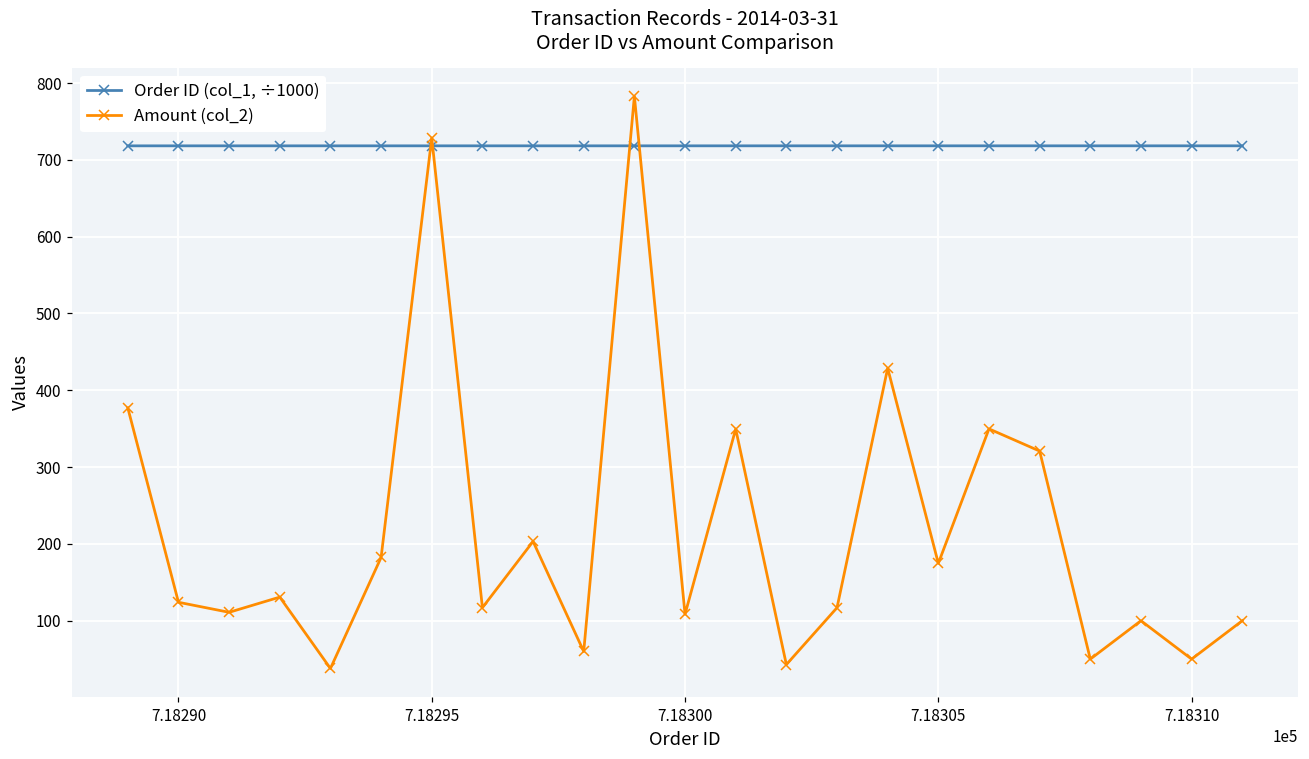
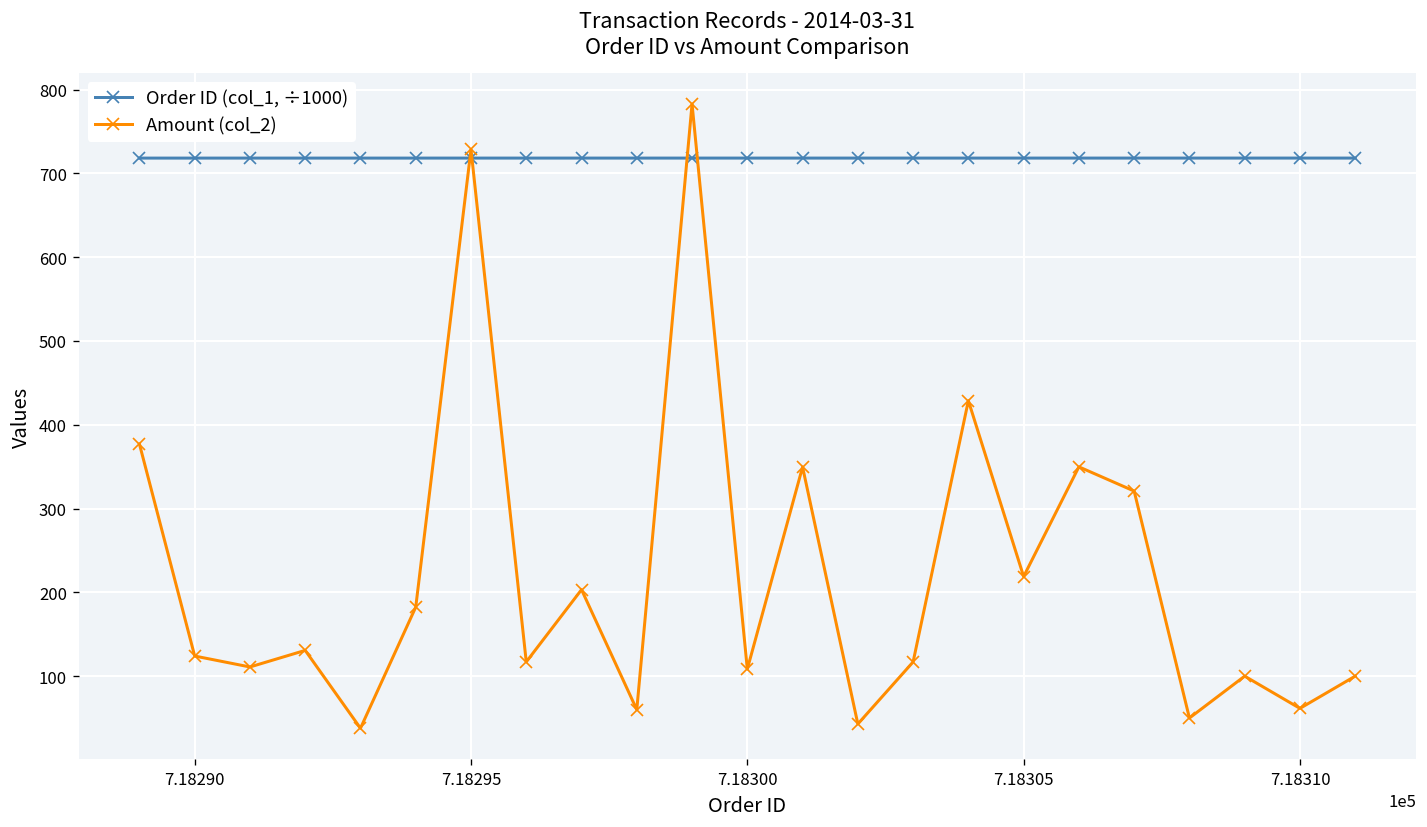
Amount (col_2), 7.18305: 170 -> 220
Amount (col_2), 7.18310: 50 -> 60
